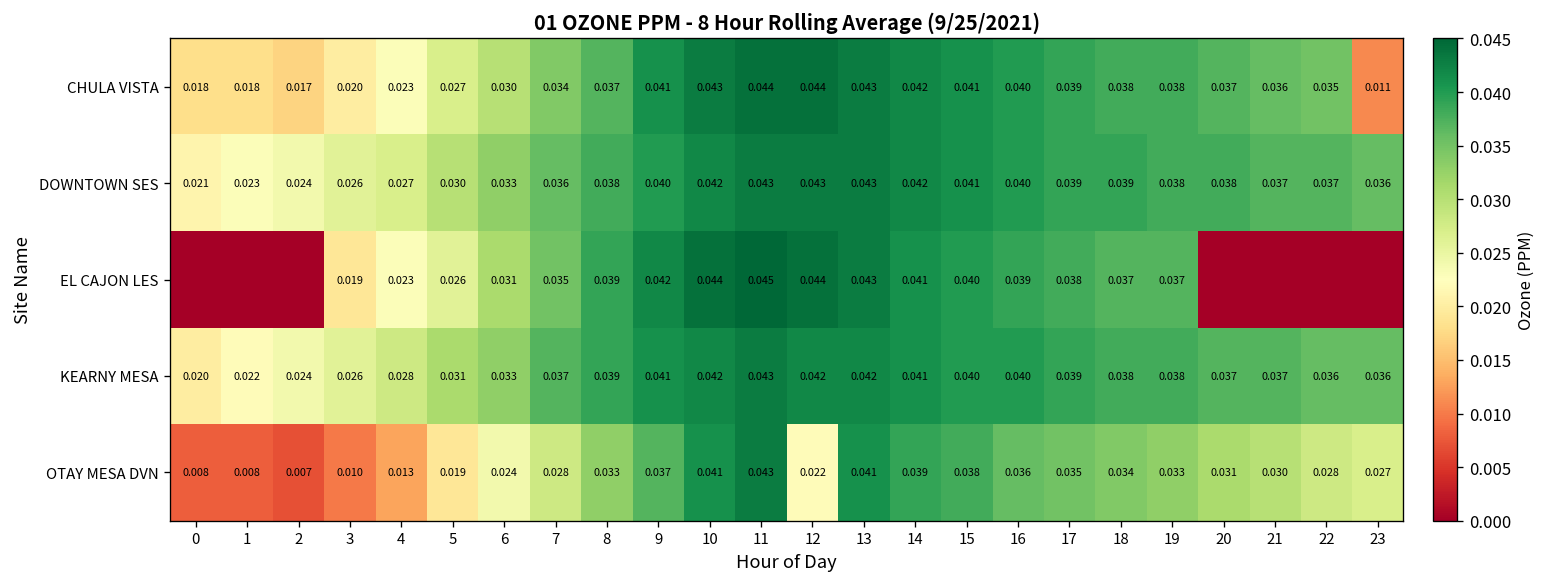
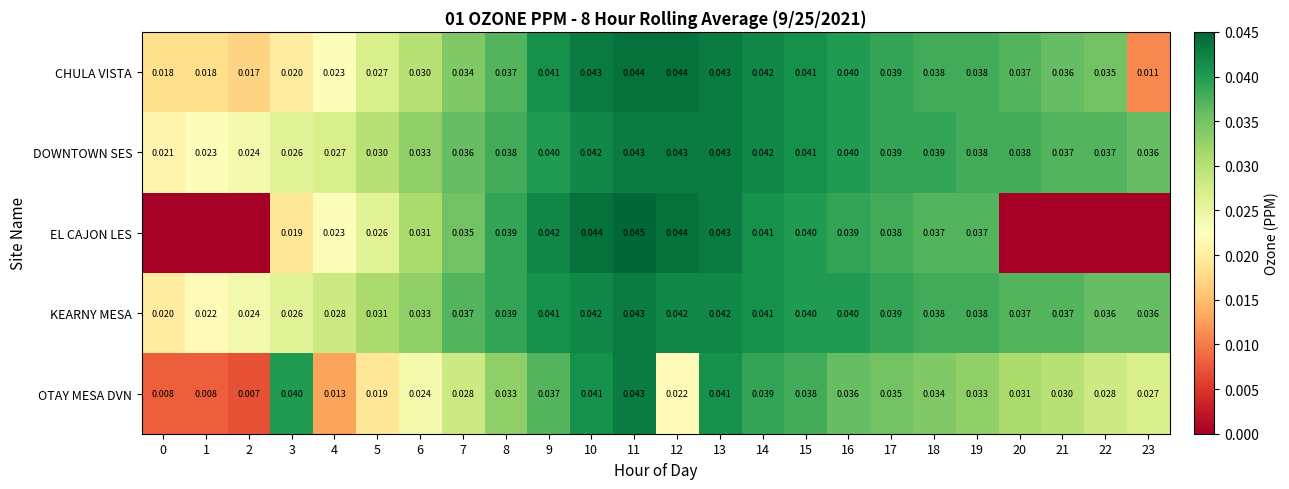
OTAY MESA DVN, 3: 0.010 -> 0.040
